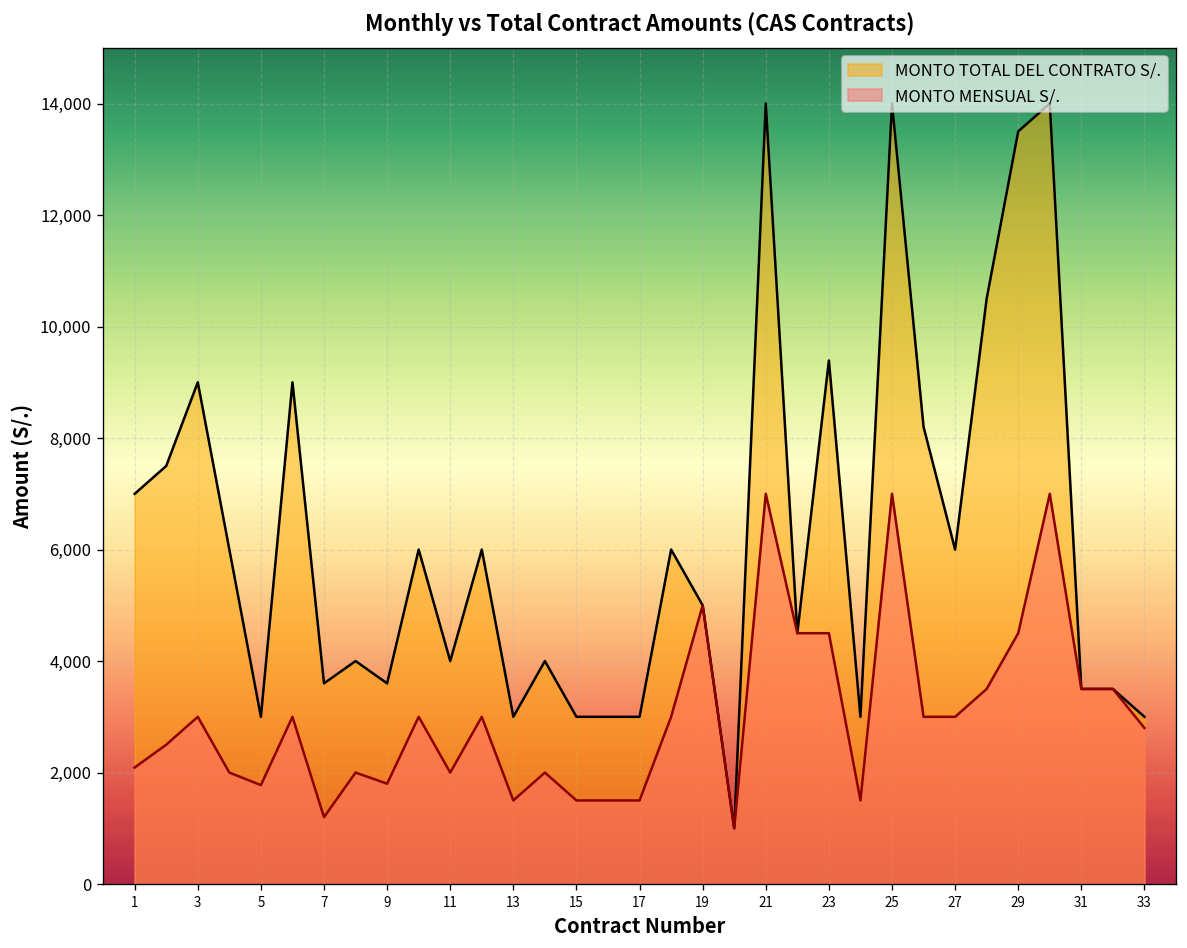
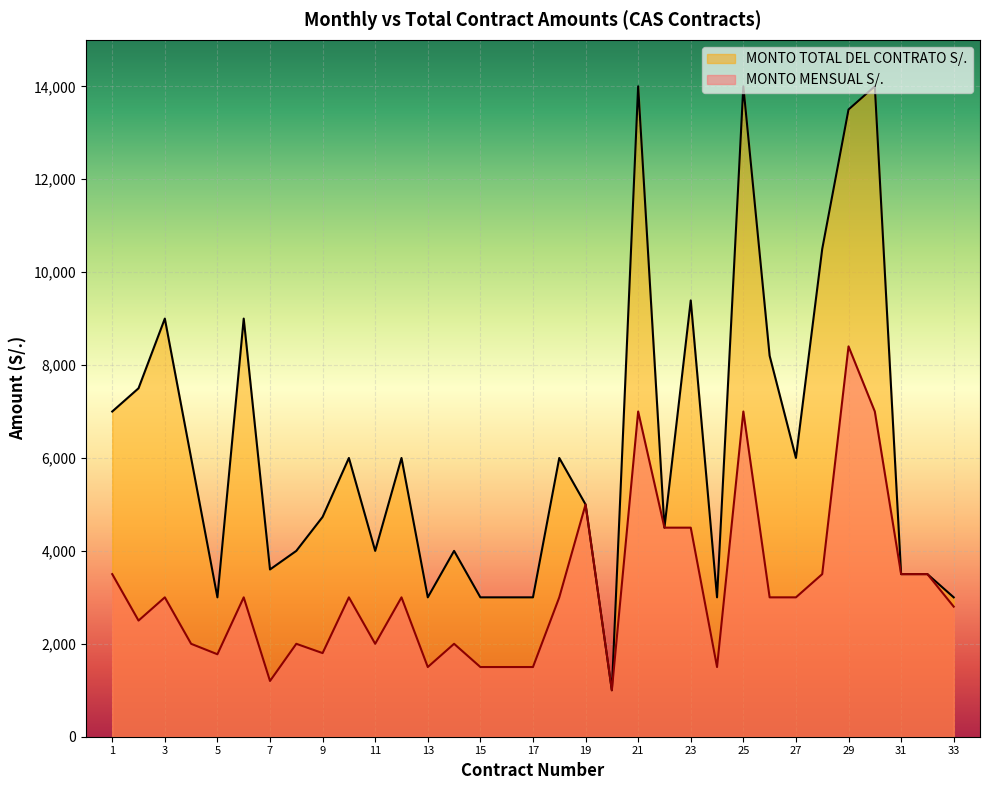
MONTO MENSUAL S/., 1: 2,100 -> 3,500
MONTO TOTAL DEL CONTRATO S/., 9: 3,600 -> 4,700
MONTO MENSUAL S/., 29: 4,500 -> 8,400
